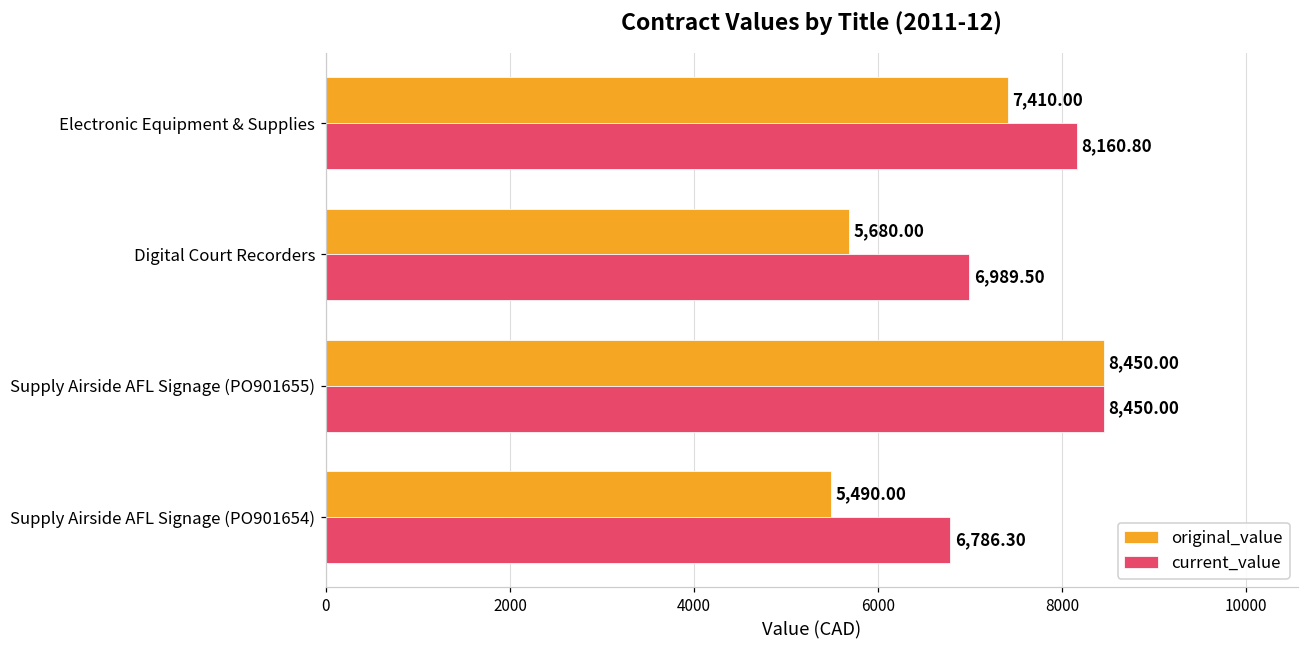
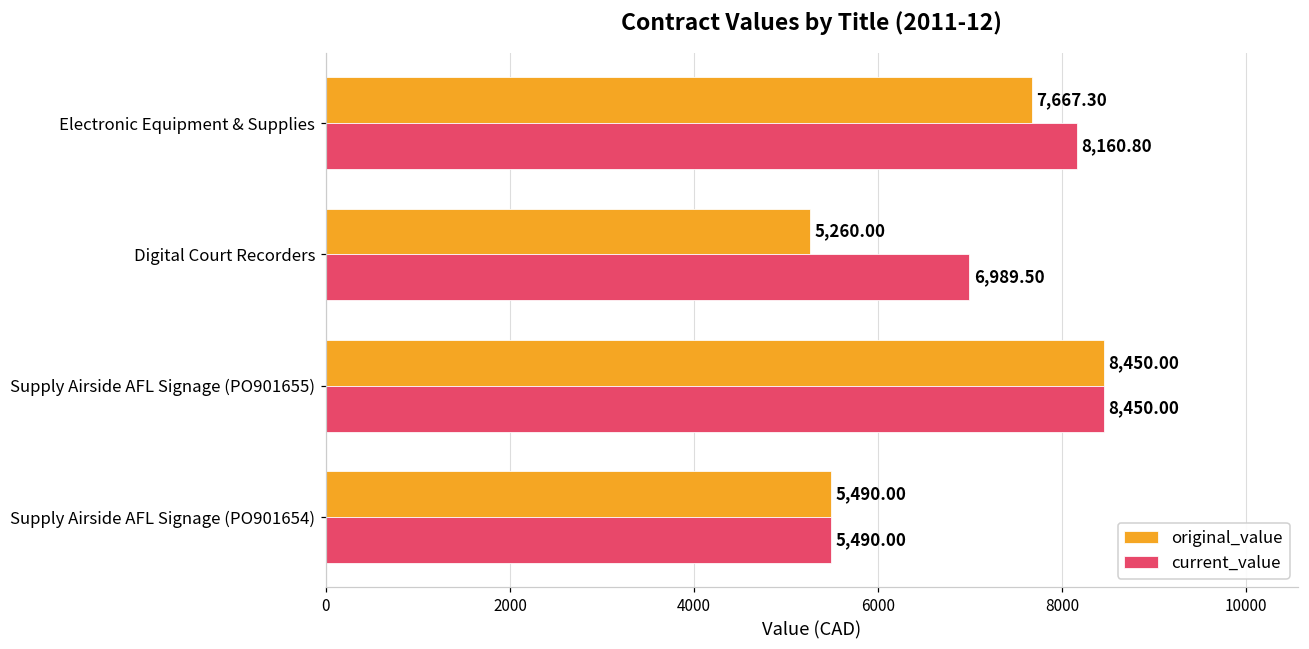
original_value, Electronic Equipment & Supplies: 7,410.00 -> 7,667.30
original_value, Digital Court Recorders: 5,680.00 -> 5,260.00
current_value, Supply Airside AFL Signage (PO901654): 6,786.30 -> 5,490.00
